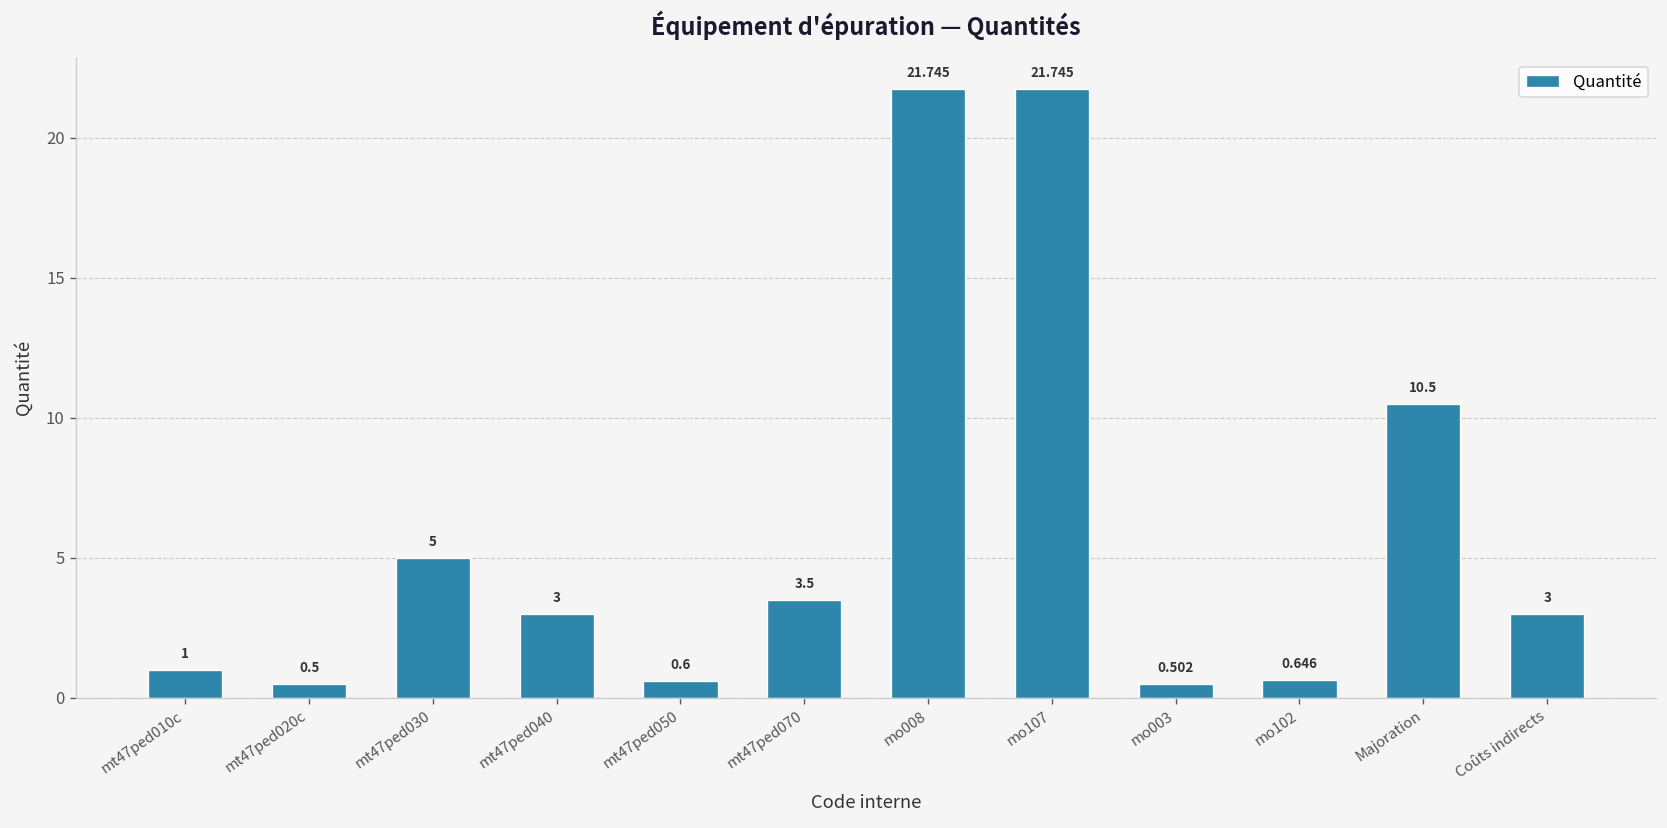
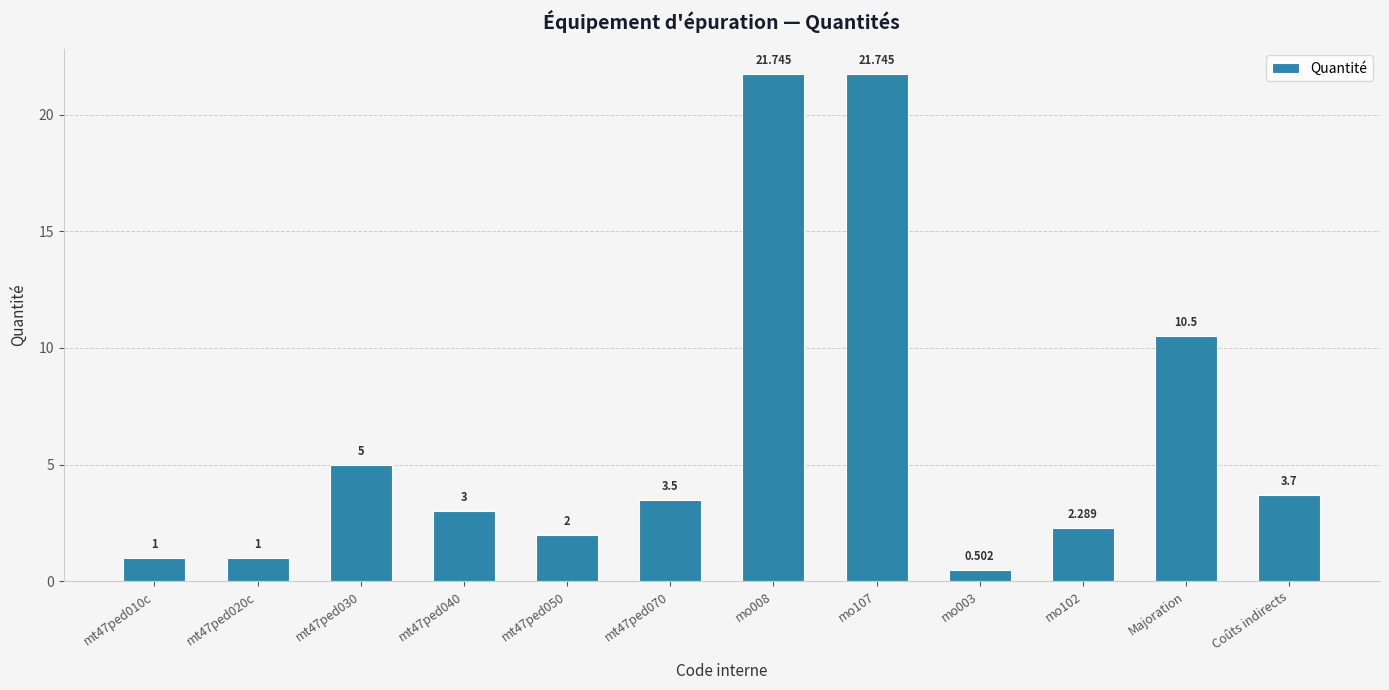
mt47ped020c: 0.5 -> 1
mt47ped050: 0.6 -> 2
mo102: 0.646 -> 2.289
Coûts indirects: 3 -> 3.7
